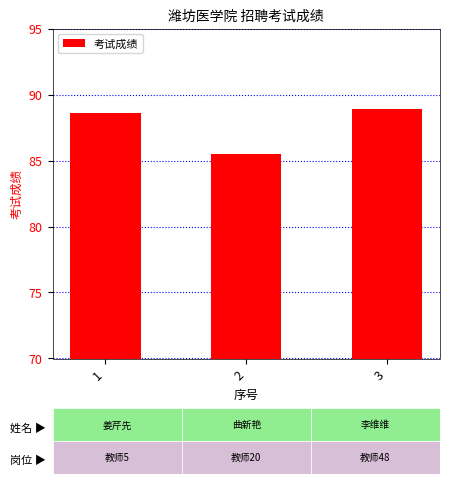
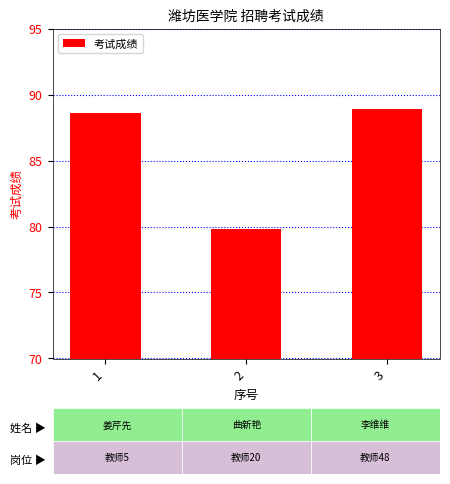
2: 85.5 -> 79.8
